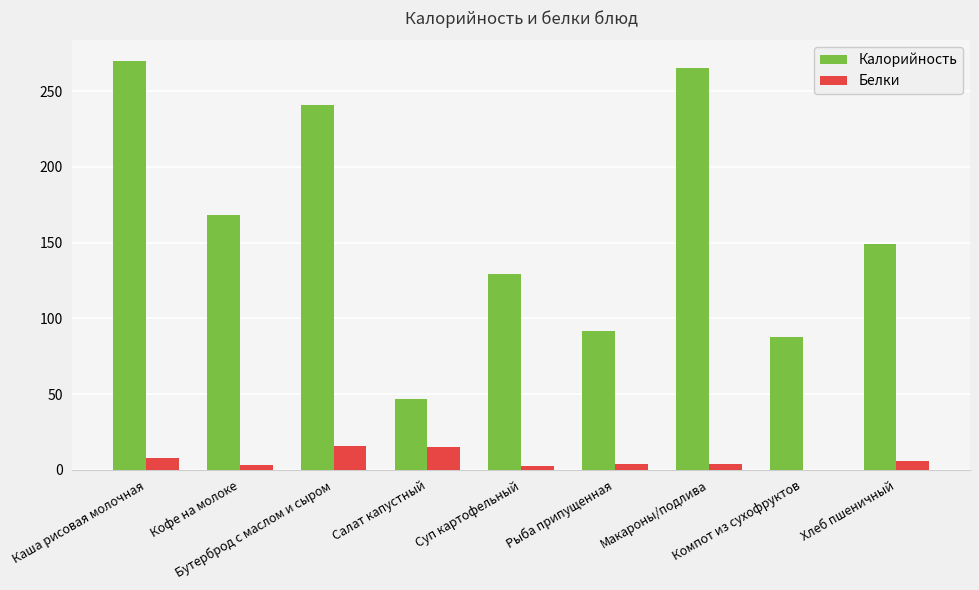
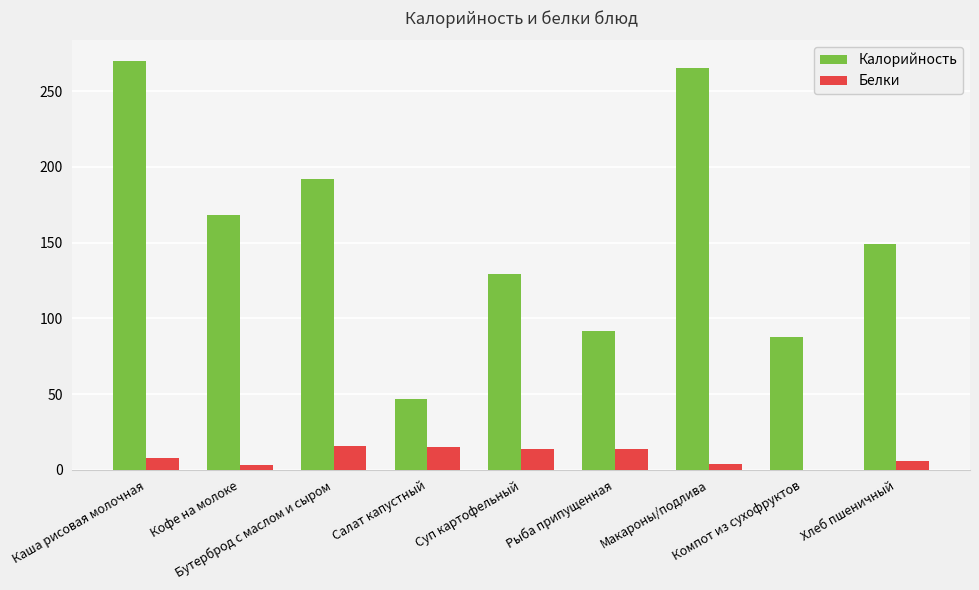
Калорийность, Бутерброд с маслом и сыром: 241 -> 192
Белки, Суп картофельный: 2 -> 14
Белки, Рыба припущенная: 4 -> 14
